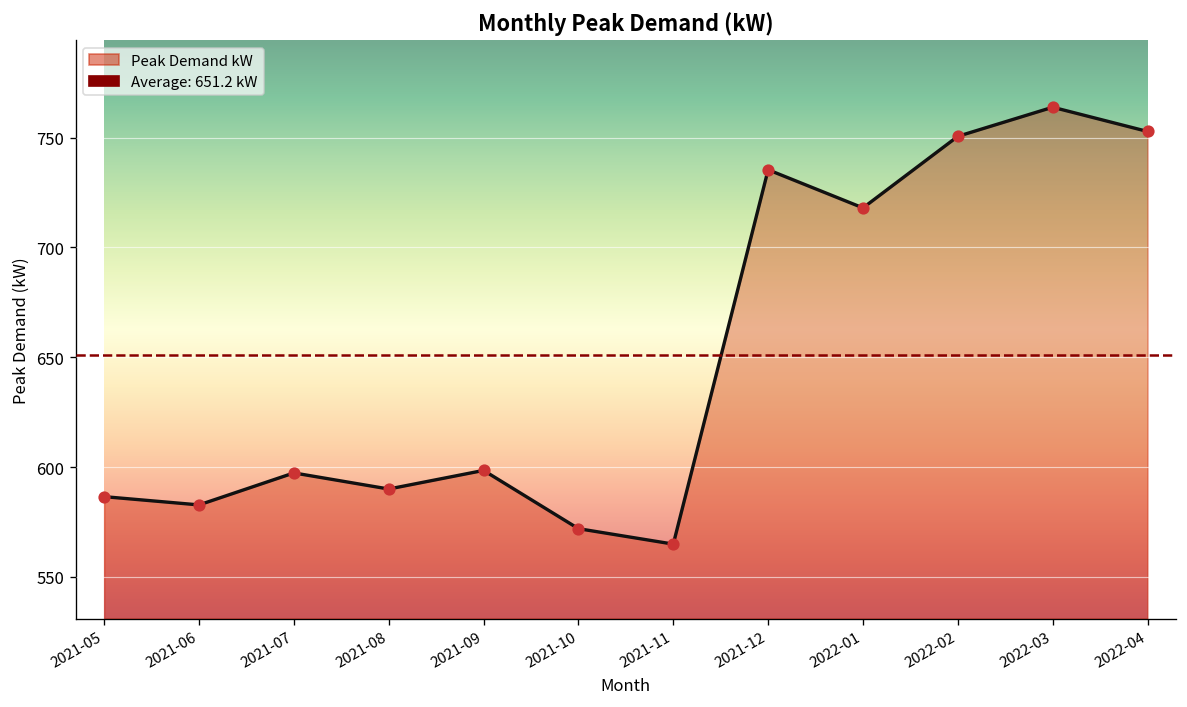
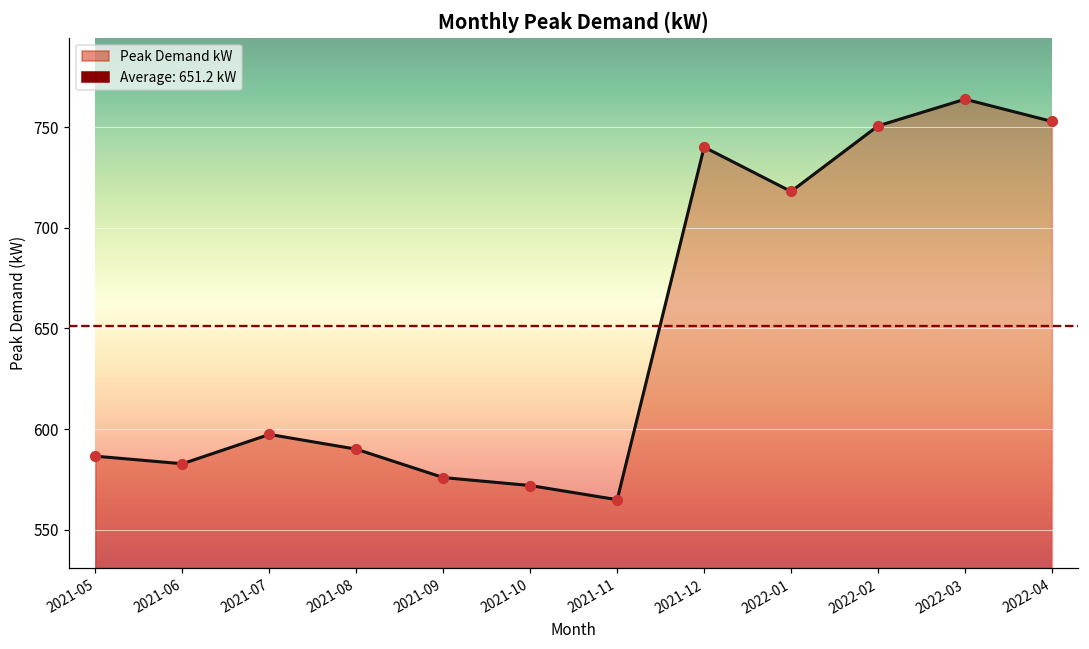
2021-09: 598 -> 576
2021-12: 735 -> 740
